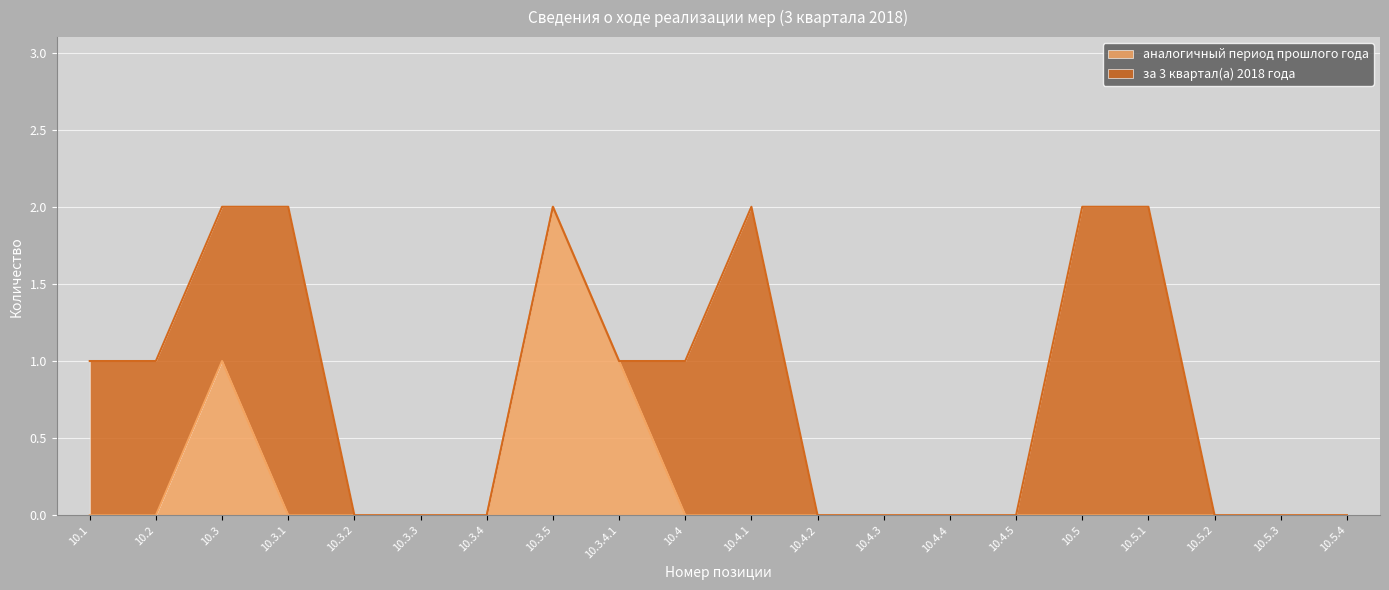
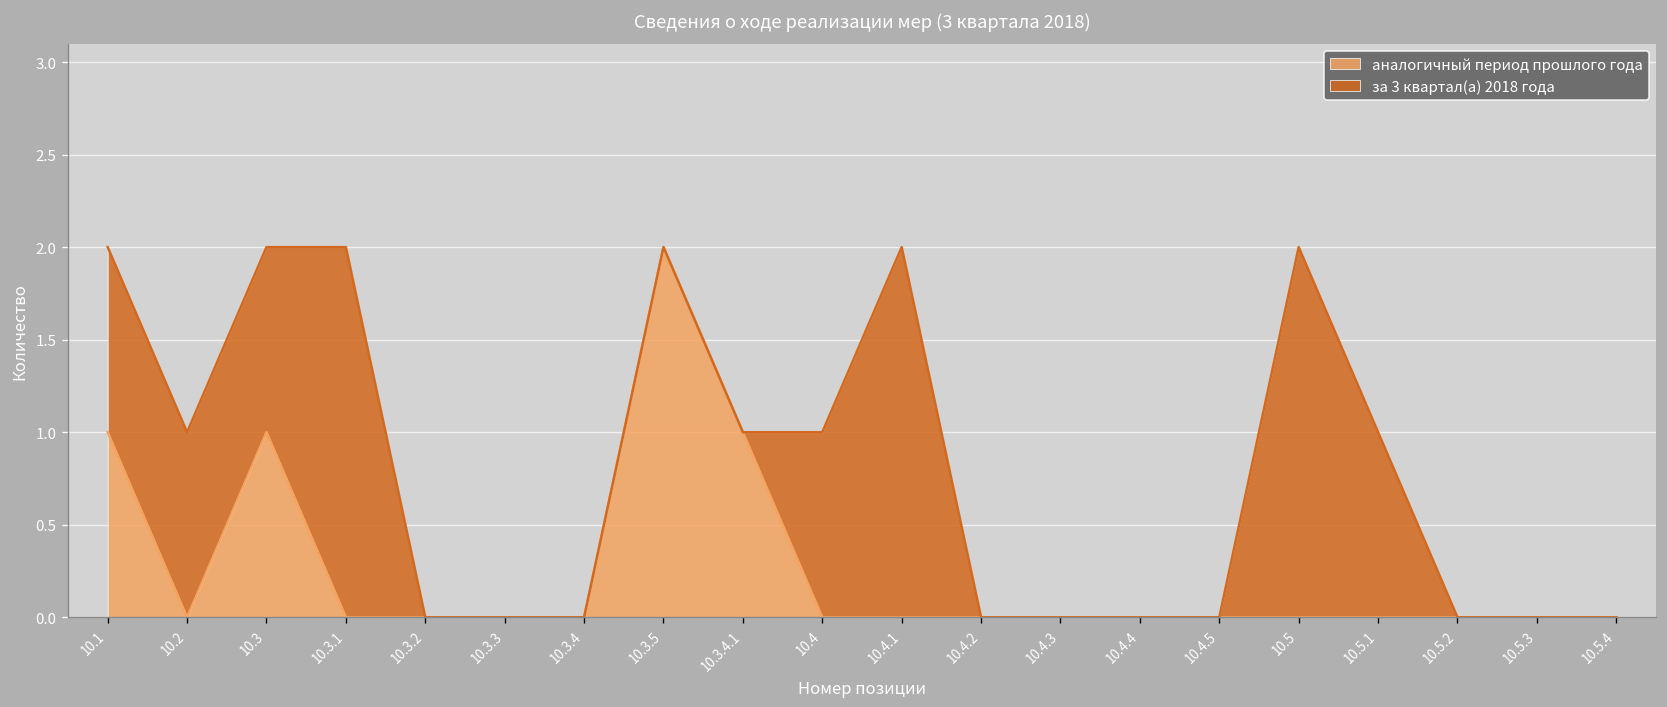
аналогичный период прошлого года, 10.1: 0 -> 1
за 3 квартал(а) 2018 года, 10.5.1: 2 -> 1
